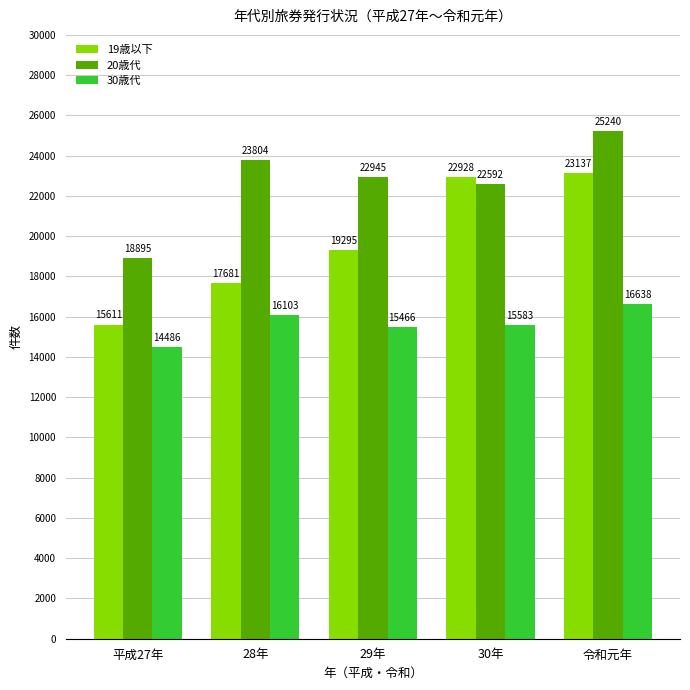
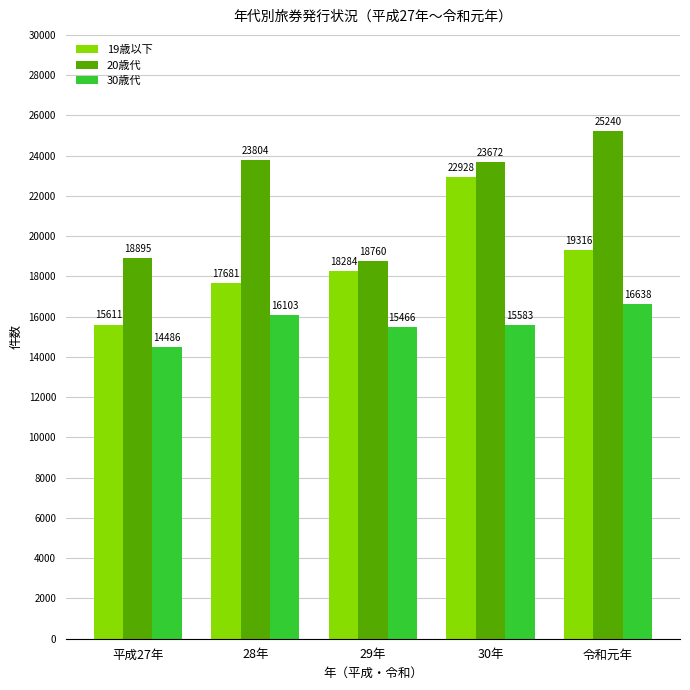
19歳以下, 29年: 19295 -> 18284
20歳代, 29年: 22945 -> 18760
20歳代, 30年: 22592 -> 23672
19歳以下, 令和元年: 23137 -> 19316
